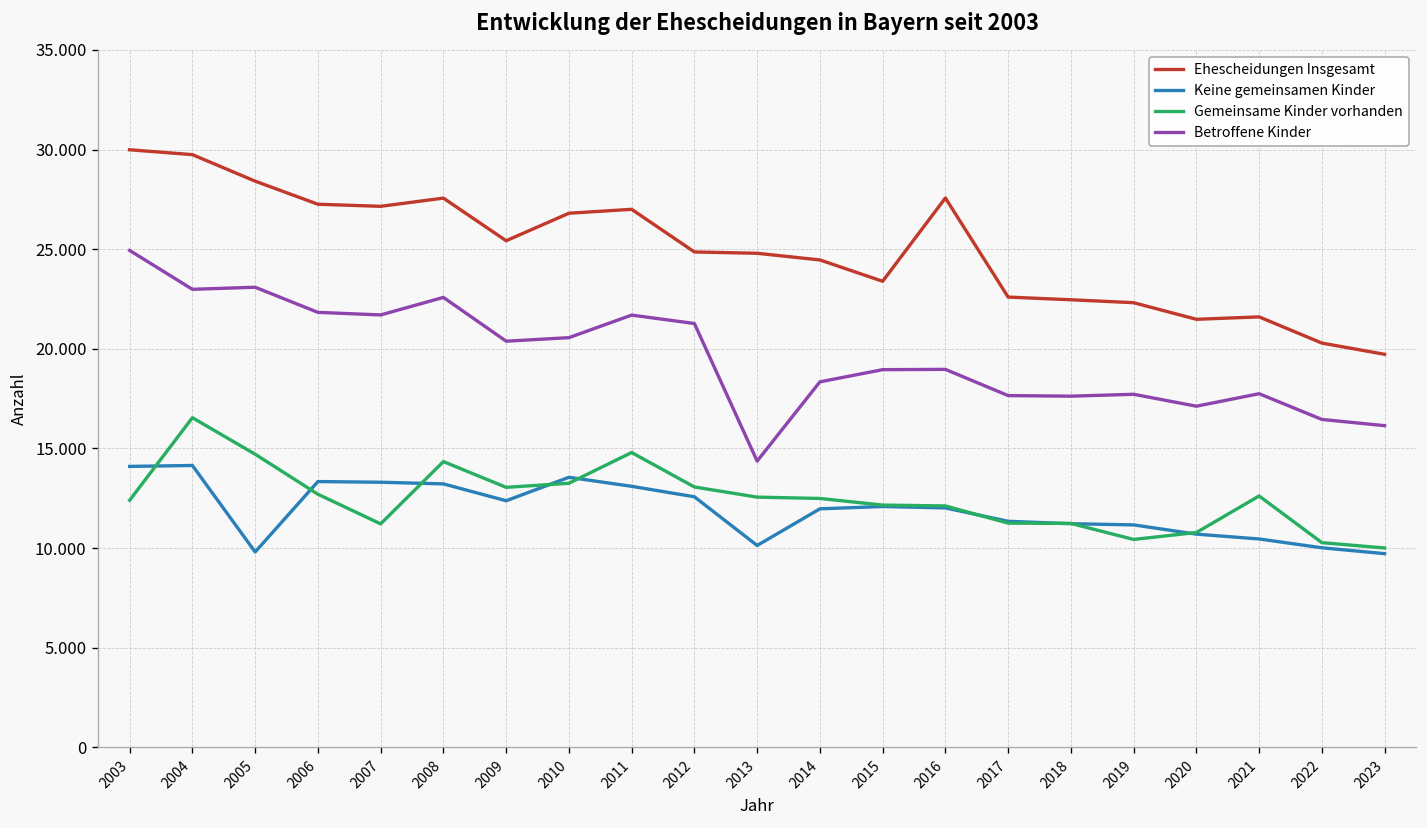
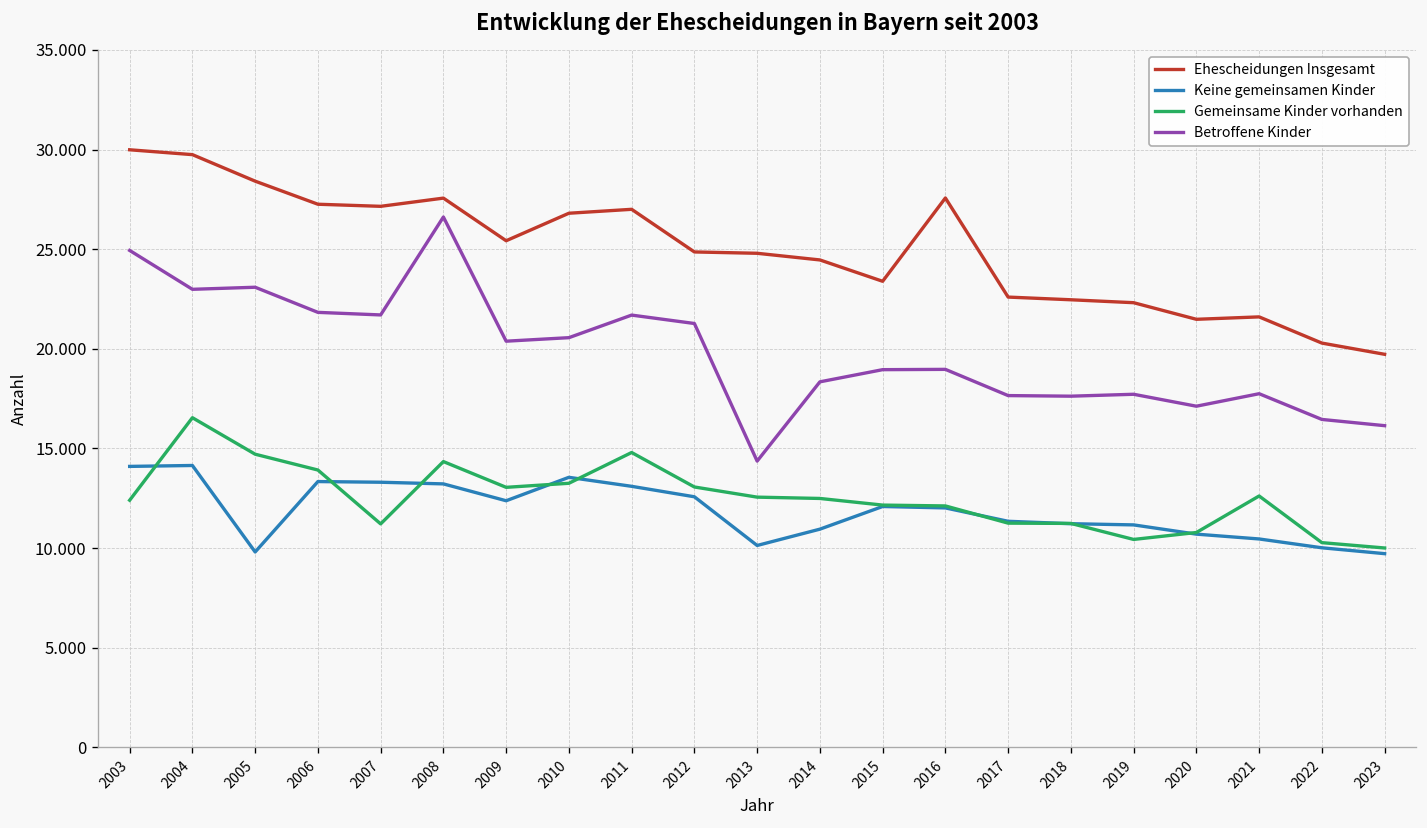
Gemeinsame Kinder vorhanden, 2006: 12.7 -> 13.9
Betroffene Kinder, 2008: 22.6 -> 26.6
Keine gemeinsamen Kinder, 2014: 12.0 -> 11.0
